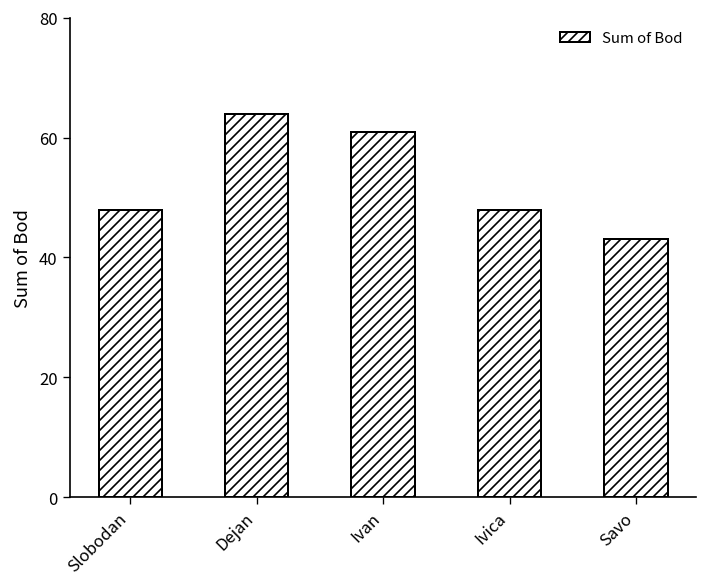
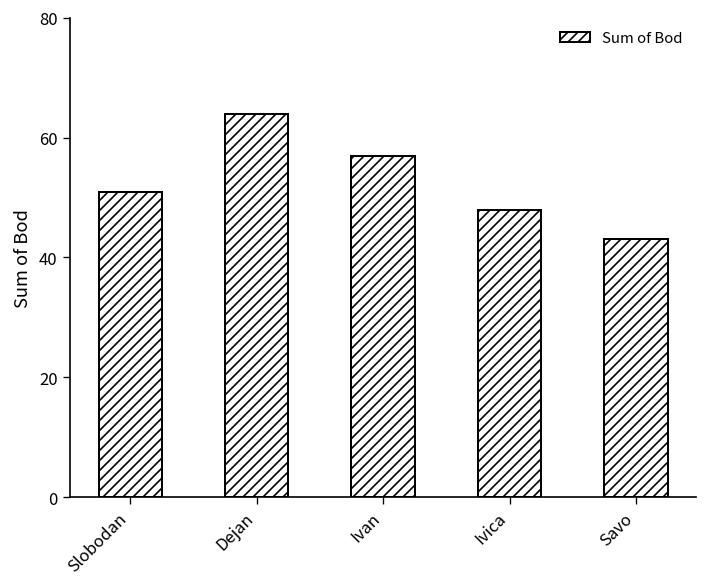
Slobodan: 48 -> 51
Ivan: 61 -> 57
